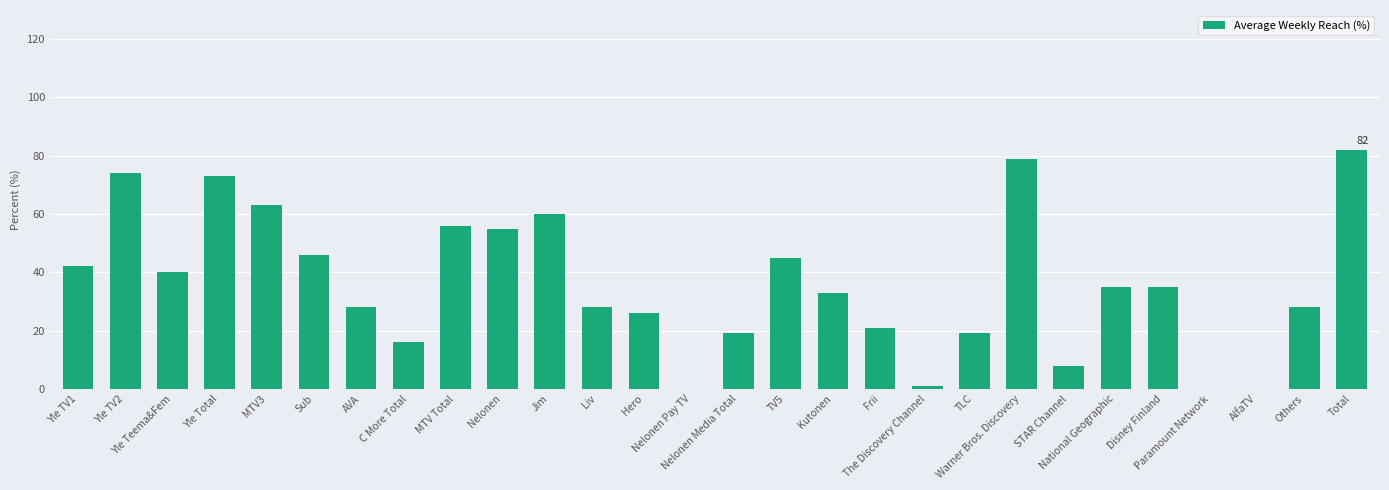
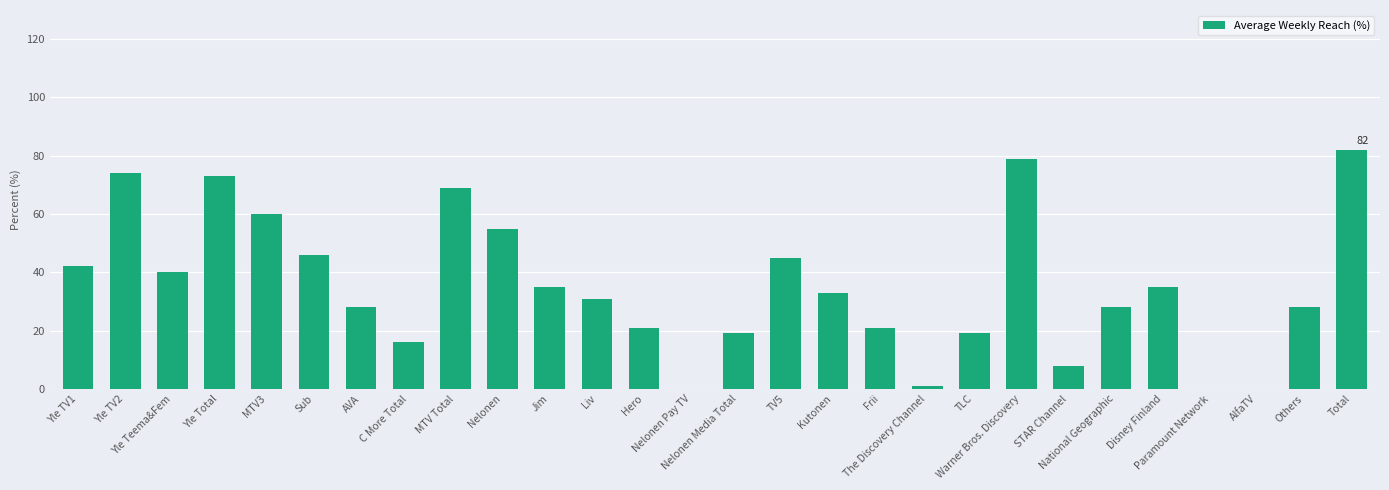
MTV3: 63 -> 60
MTV Total: 56 -> 69
Jim: 60 -> 35
Liv: 28 -> 31
Hero: 26 -> 21
National Geographic: 35 -> 28
